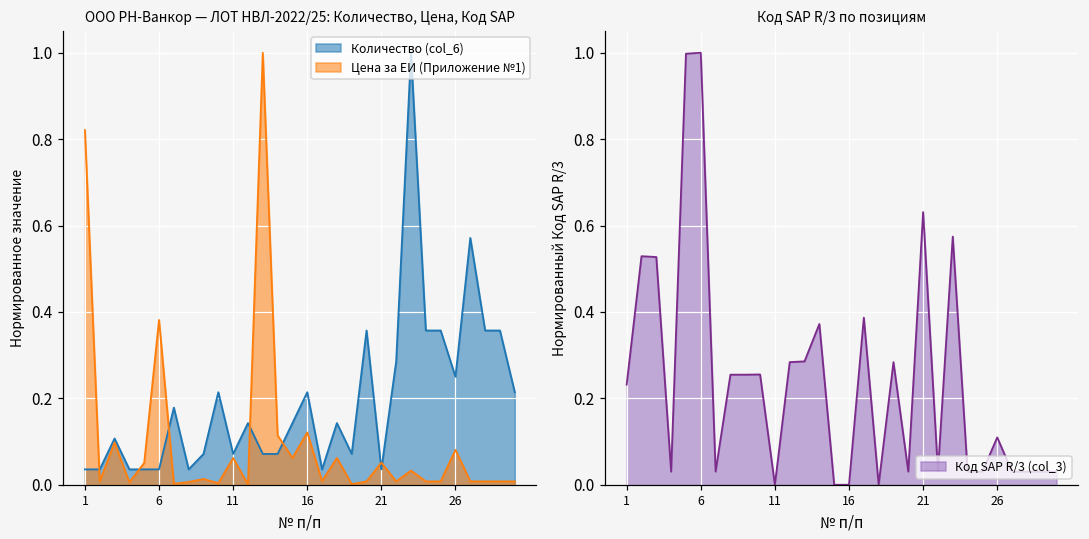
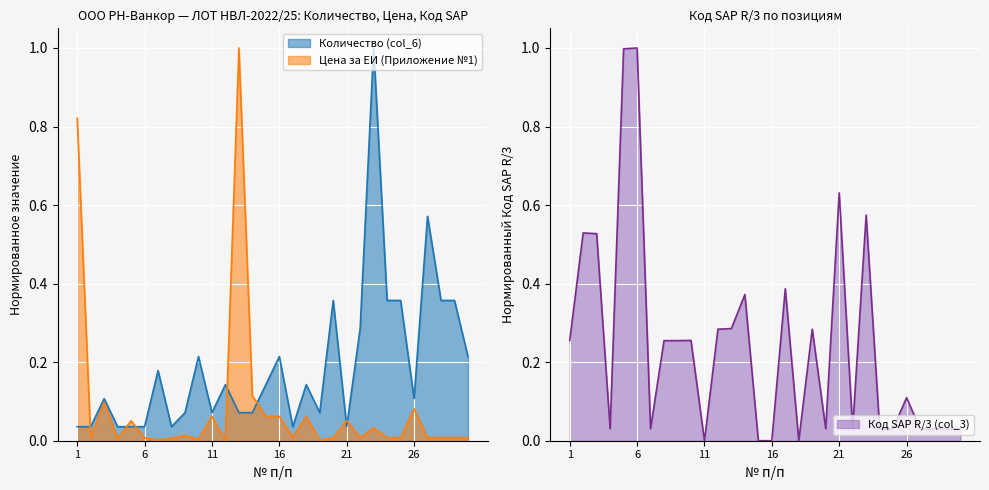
ООО РН-Ванкор — ЛОТ НВЛ-2022/25: Количество, Цена, Код SAP, Цена за ЕИ (Приложение №1), 6: 0.38 -> 0.01
ООО РН-Ванкор — ЛОТ НВЛ-2022/25: Количество, Цена, Код SAP, Цена за ЕИ (Приложение №1), 16: 0.12 -> 0.06
ООО РН-Ванкор — ЛОТ НВЛ-2022/25: Количество, Цена, Код SAP, Количество (col_6), 26: 0.25 -> 0.11
Код SAP R/3 по позициям, 1: 0.23 -> 0.25
